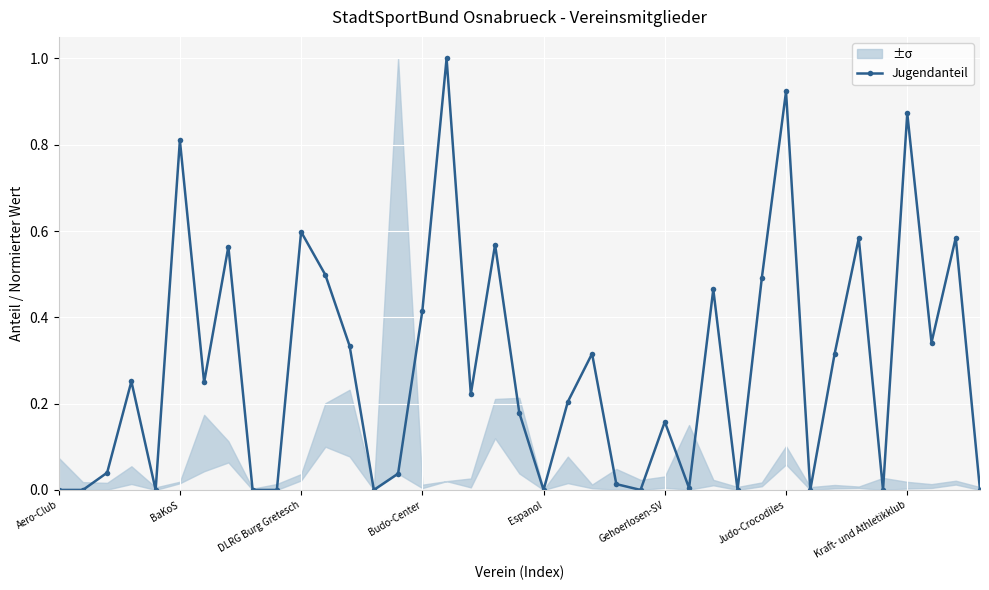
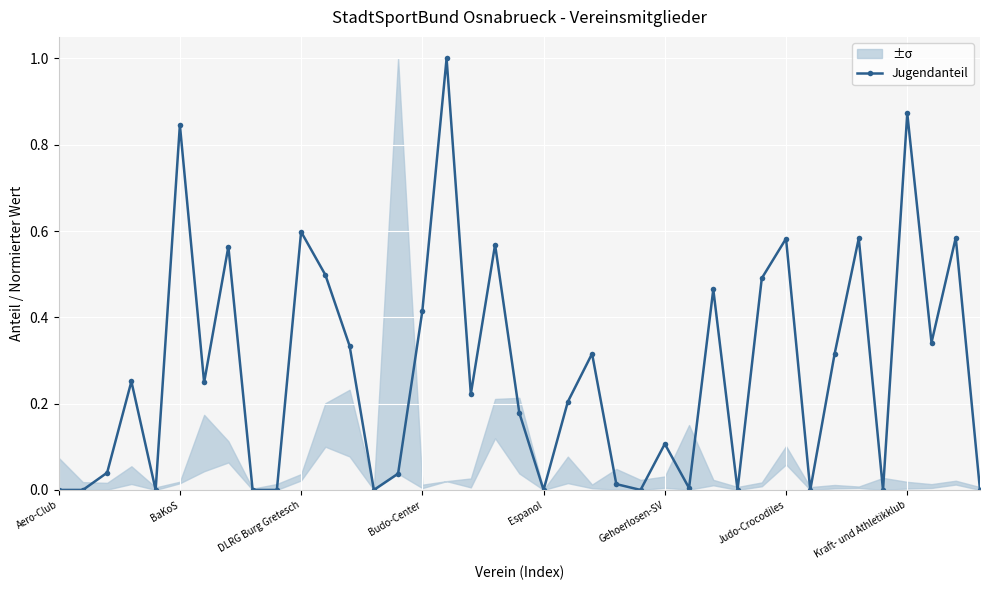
Jugendanteil, BaKoS: 0.81 -> 0.85
Jugendanteil, Gehoerlosen-SV: 0.16 -> 0.11
Jugendanteil, Judo-Crocodiles: 0.92 -> 0.58
